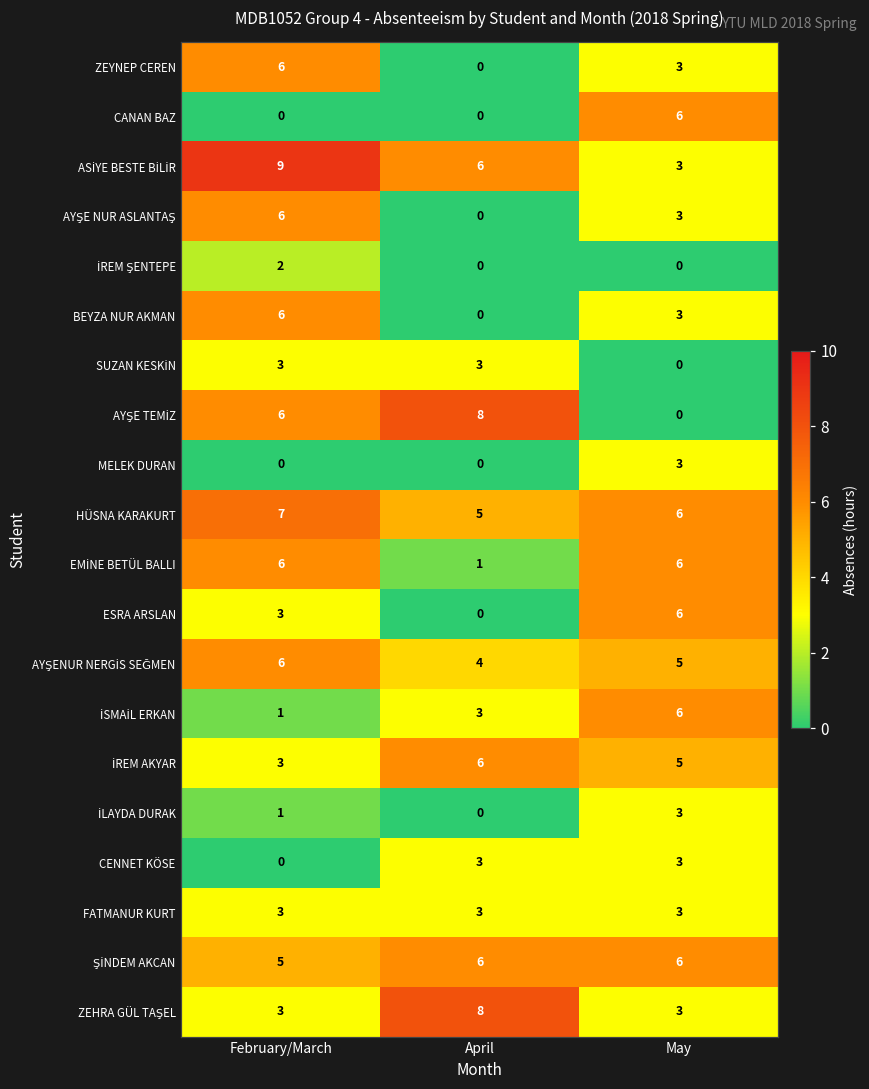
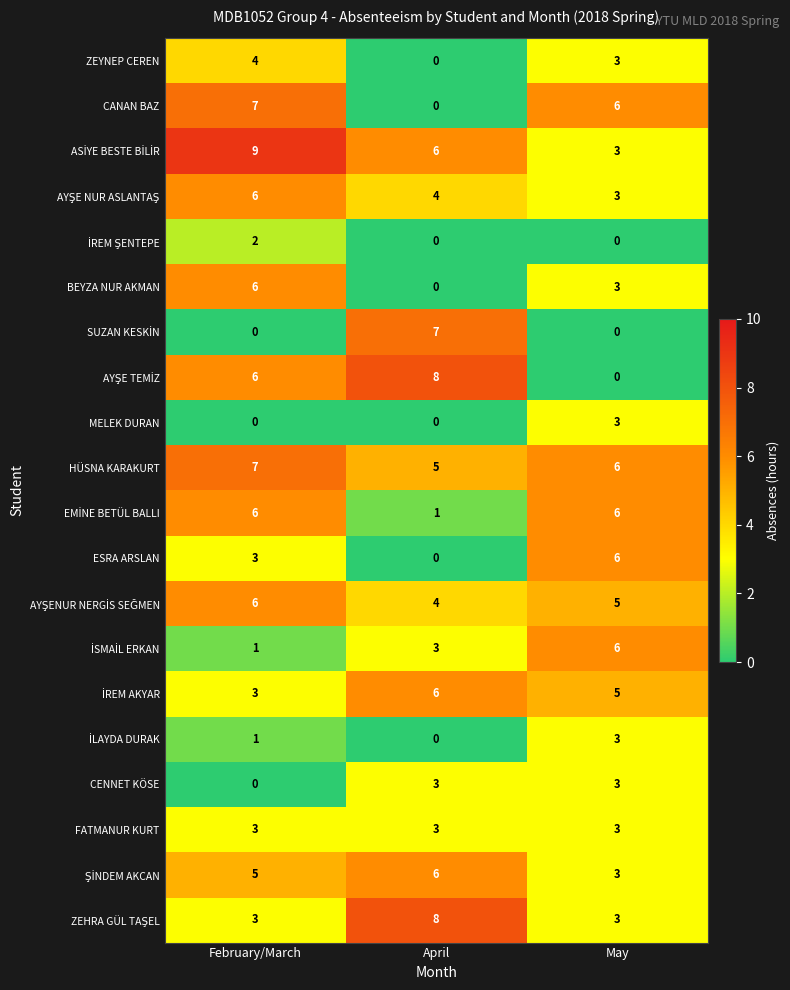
ZEYNEP CEREN, February/March: 6 -> 4
CANAN BAZ, February/March: 0 -> 7
AYŞE NUR ASLANTAŞ, April: 0 -> 4
SUZAN KESKİN, February/March: 3 -> 0
SUZAN KESKİN, April: 3 -> 7
ŞİNDEM AKCAN, May: 6 -> 3
